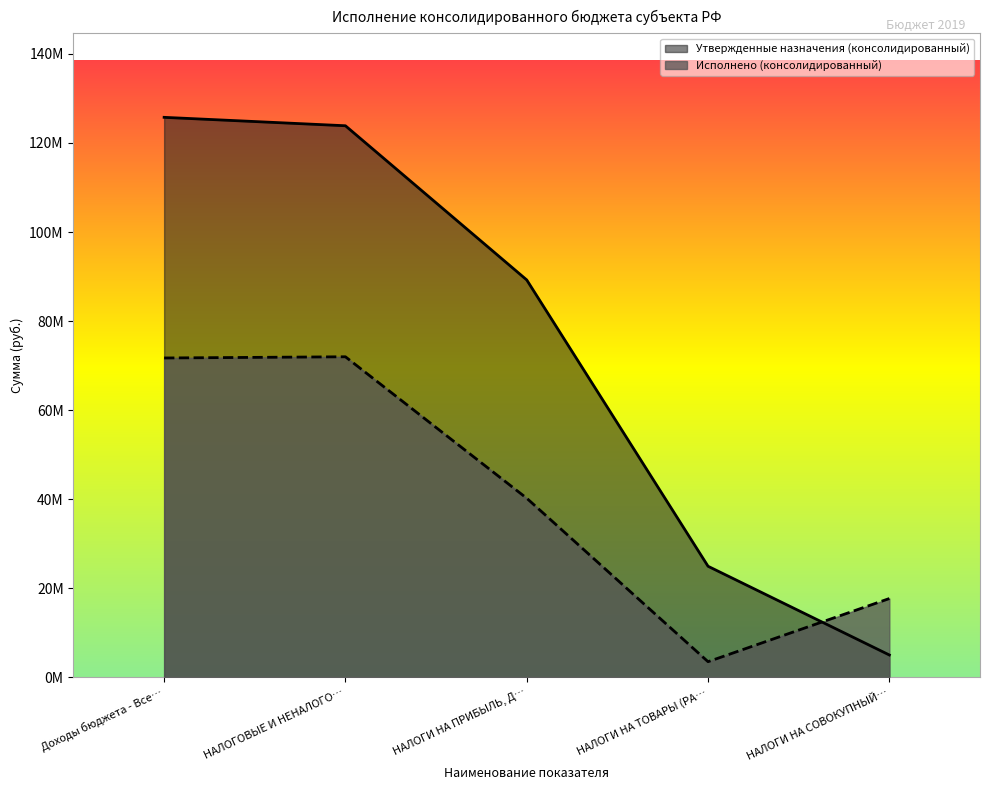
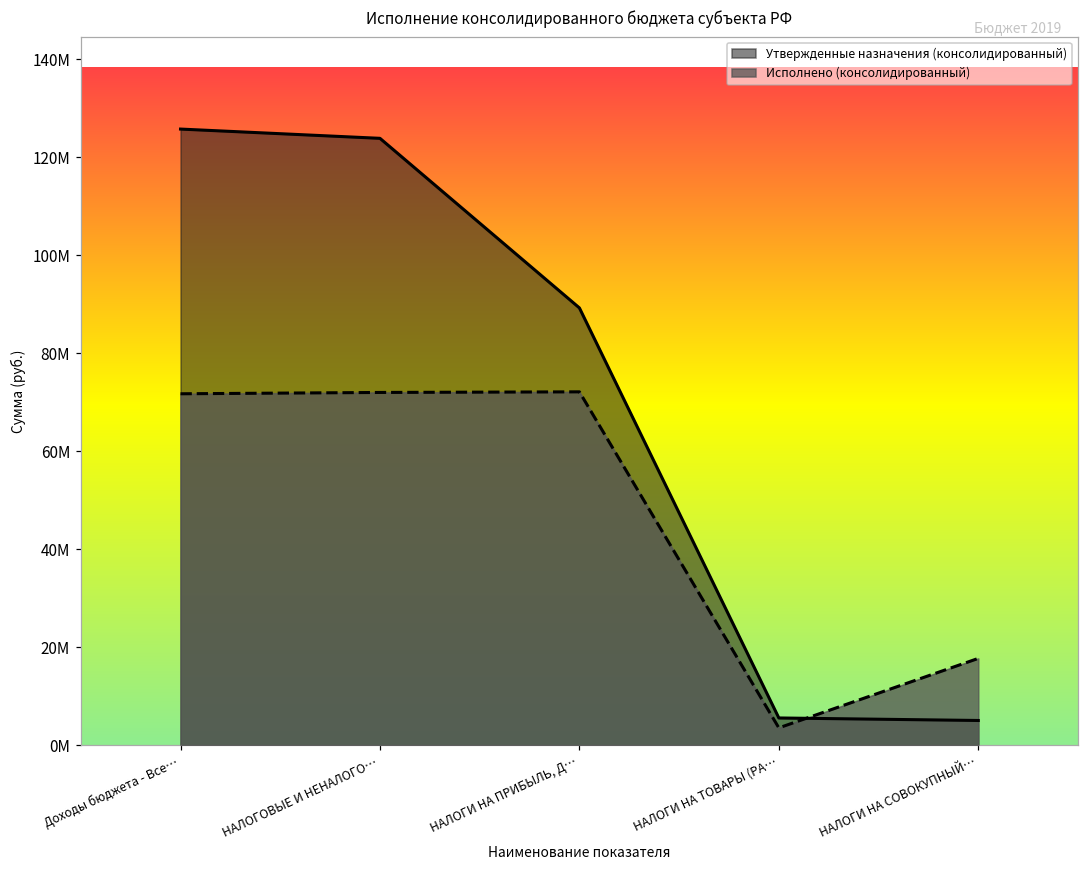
Исполнено (консолидированный), НАЛОГИ НА ПРИБЫЛЬ, Д…: 40000000 -> 72000000
Утвержденные назначения (консолидированный), НАЛОГИ НА ТОВАРЫ (РА…: 25000000 -> 6000000
